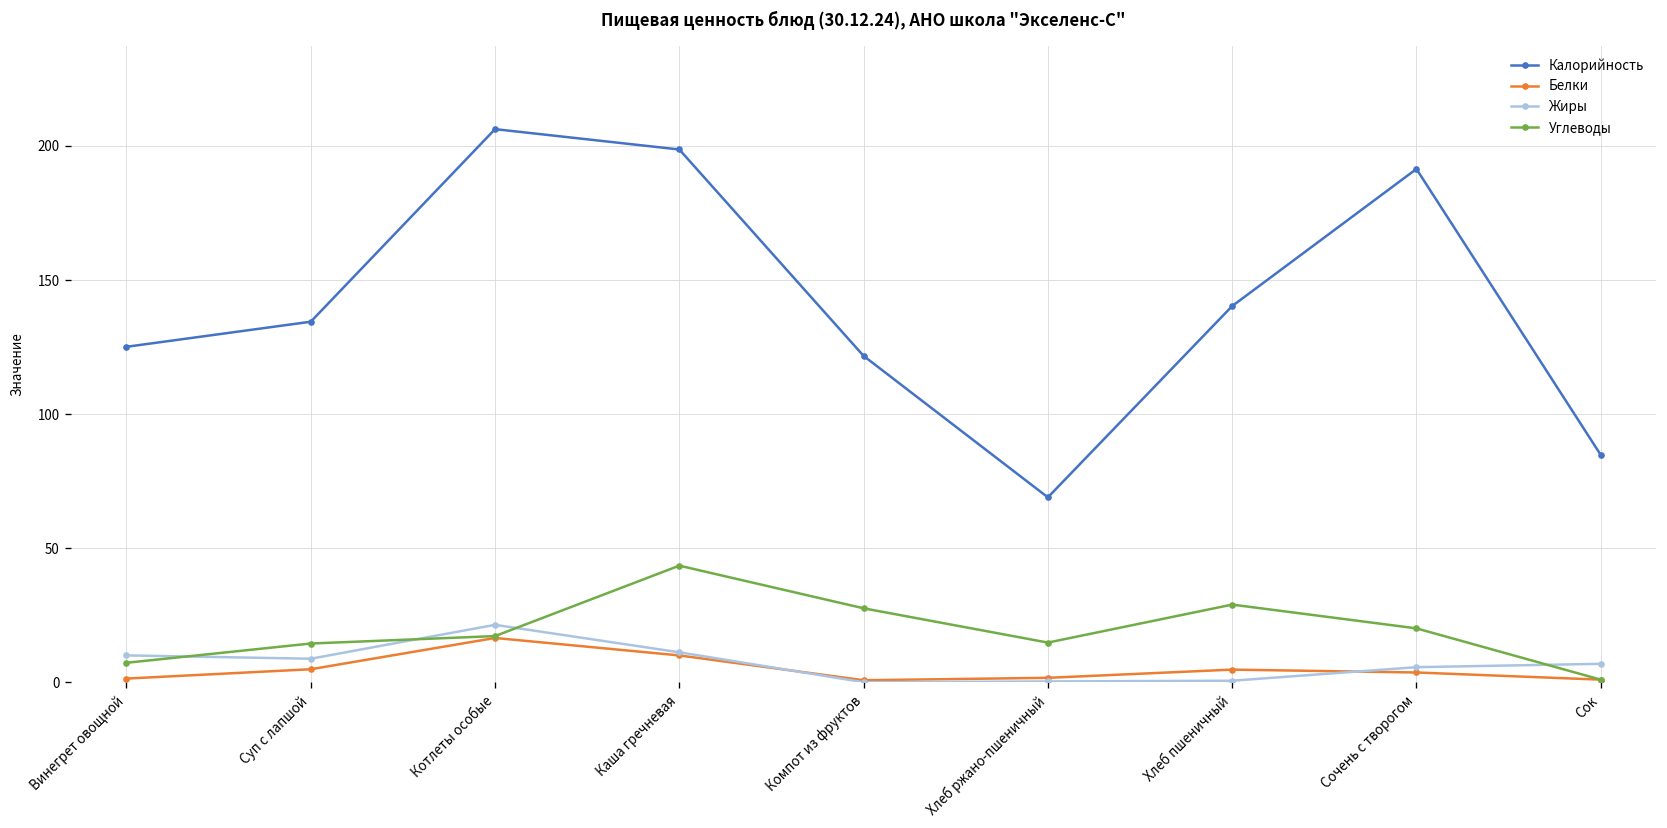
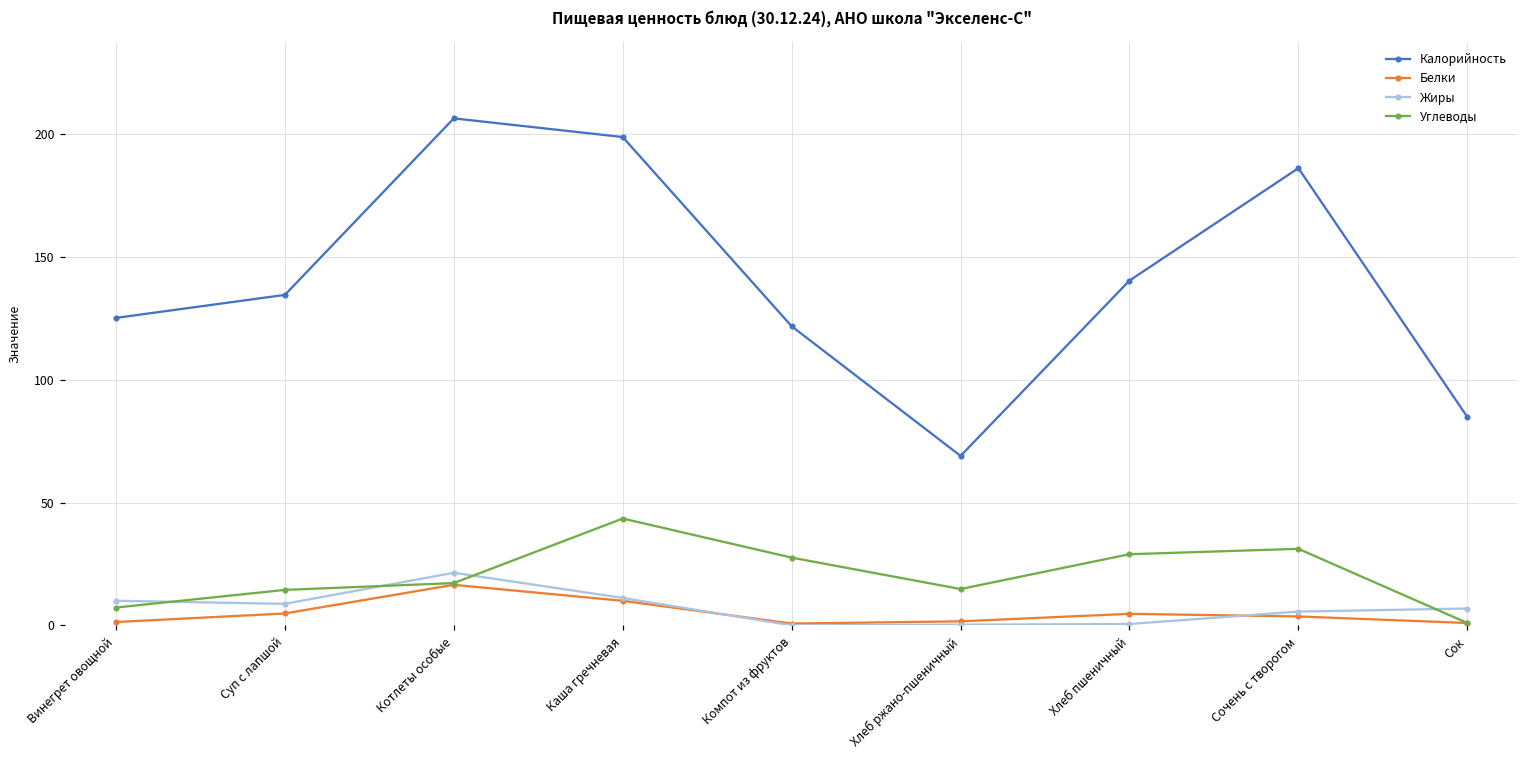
Калорийность, Сочень с творогом: 191 -> 186
Углеводы, Сочень с творогом: 20 -> 31
